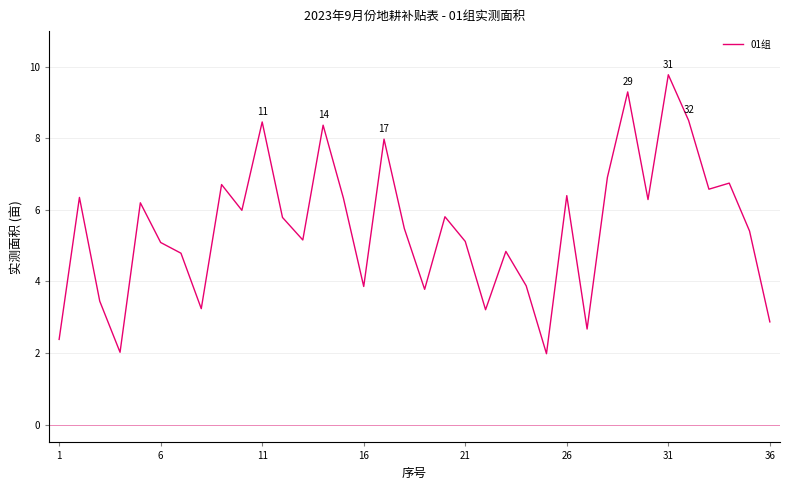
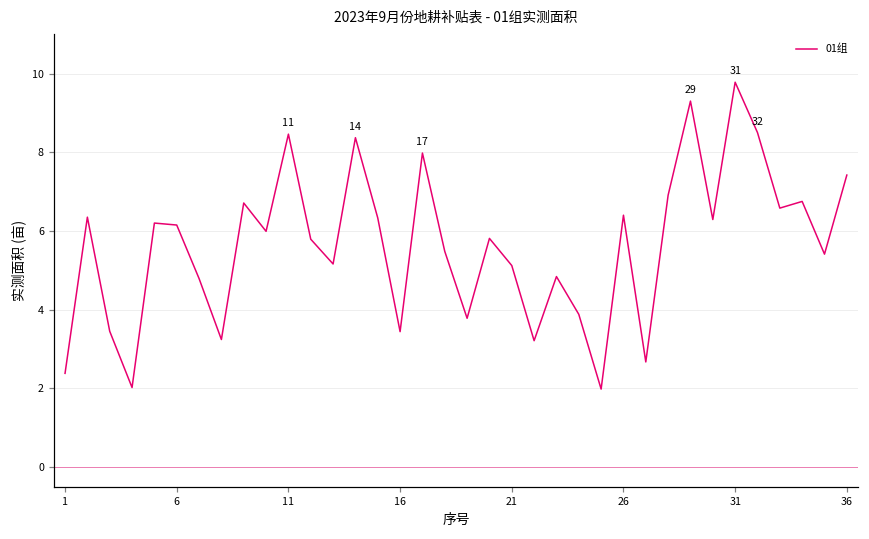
6: 5.1 -> 6.2
16: 3.9 -> 3.4
36: 2.9 -> 7.4
